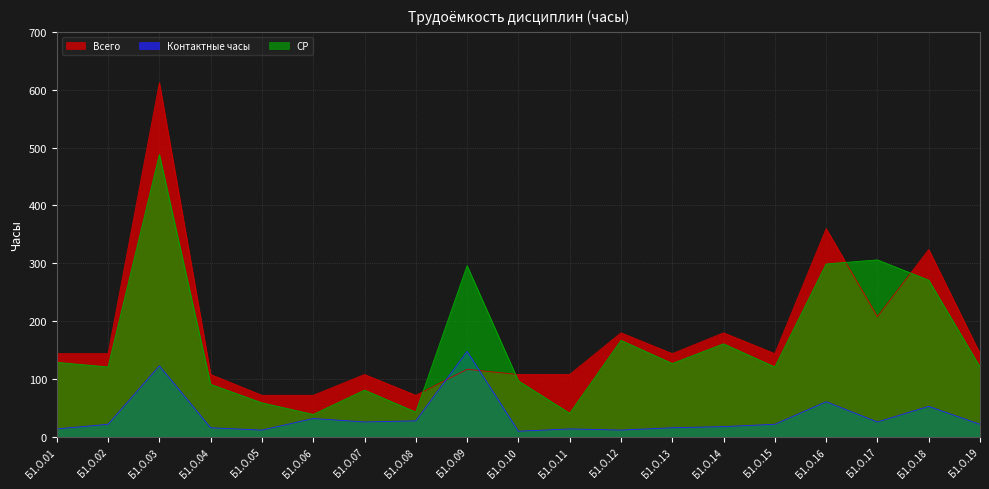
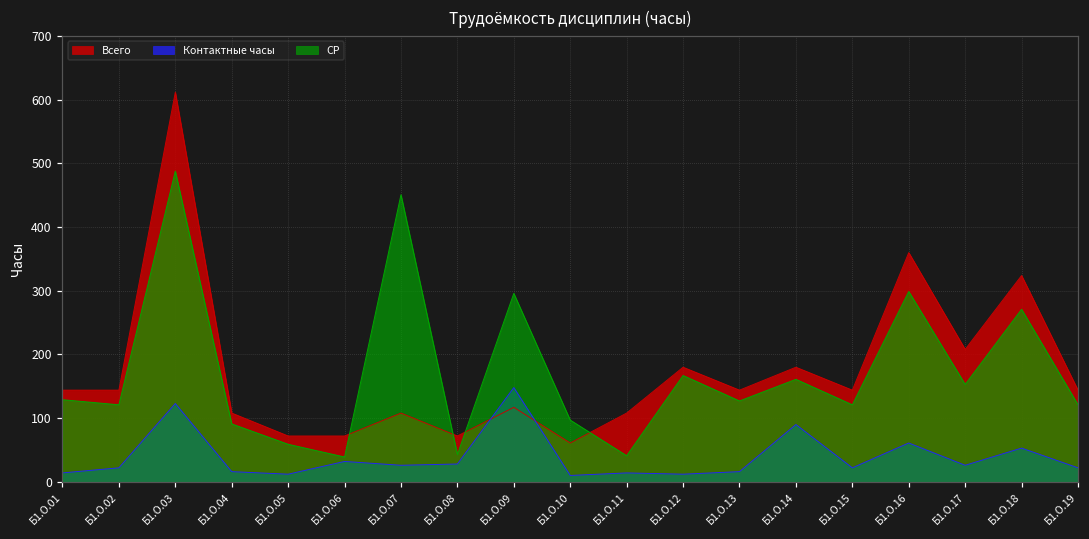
СР, Б1.О.07: 80 -> 450
Всего, Б1.О.10: 110 -> 60
Контактные часы, Б1.О.14: 20 -> 90
СР, Б1.О.17: 310 -> 150
